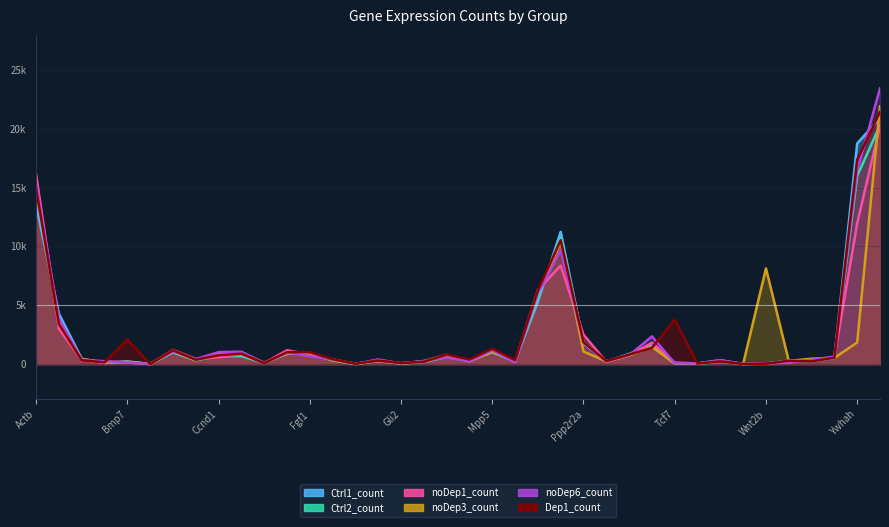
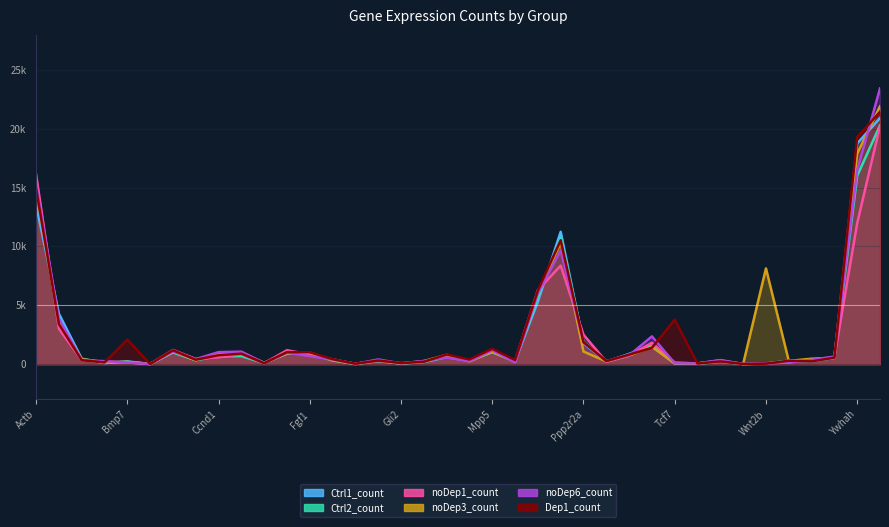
noDep3_count, Ywhah: 1800 -> 17900
Dep1_count, Ywhah: 17400 -> 19300
